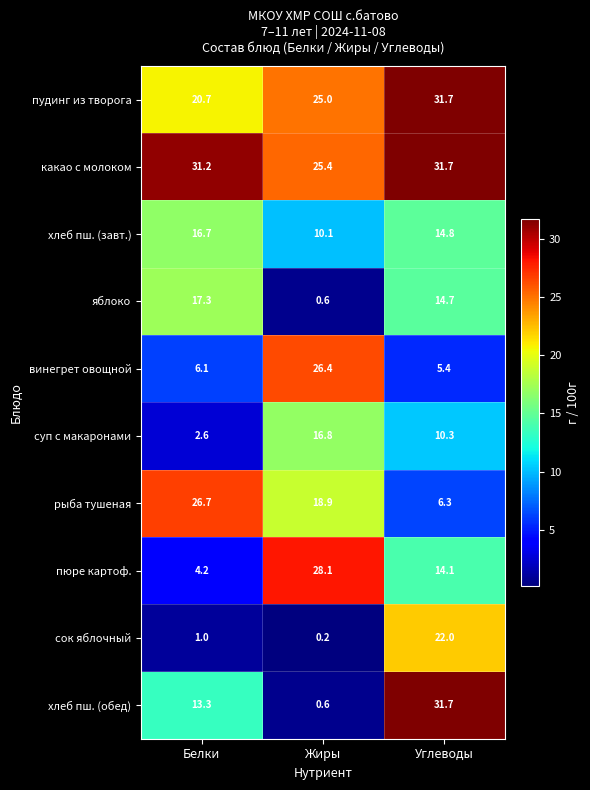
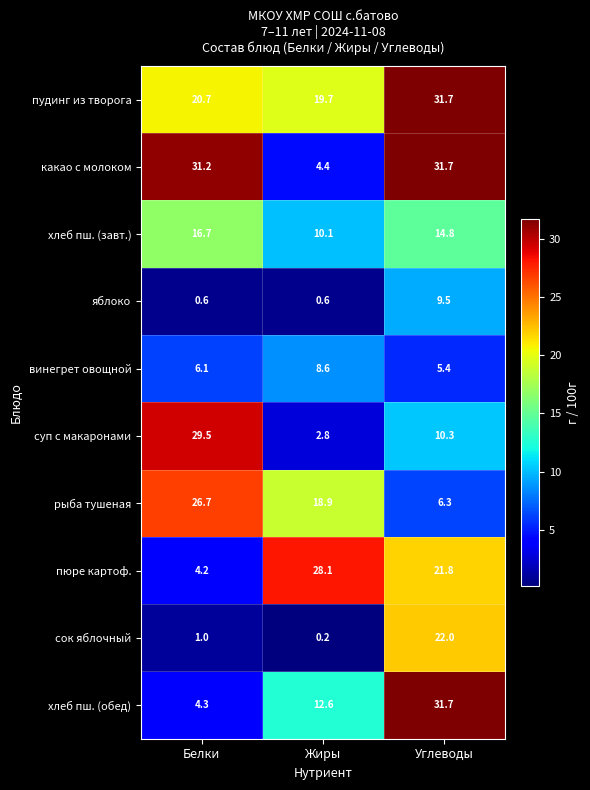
пудинг из творога, Жиры: 25.0 -> 19.7
какао с молоком, Жиры: 25.4 -> 4.4
яблоко, Белки: 17.3 -> 0.6
яблоко, Углеводы: 14.7 -> 9.5
винегрет овощной, Жиры: 26.4 -> 8.6
суп с макаронами, Белки: 2.6 -> 29.5
суп с макаронами, Жиры: 16.8 -> 2.8
пюре картоф., Углеводы: 14.1 -> 21.8
хлеб пш. (обед), Белки: 13.3 -> 4.3
хлеб пш. (обед), Жиры: 0.6 -> 12.6
